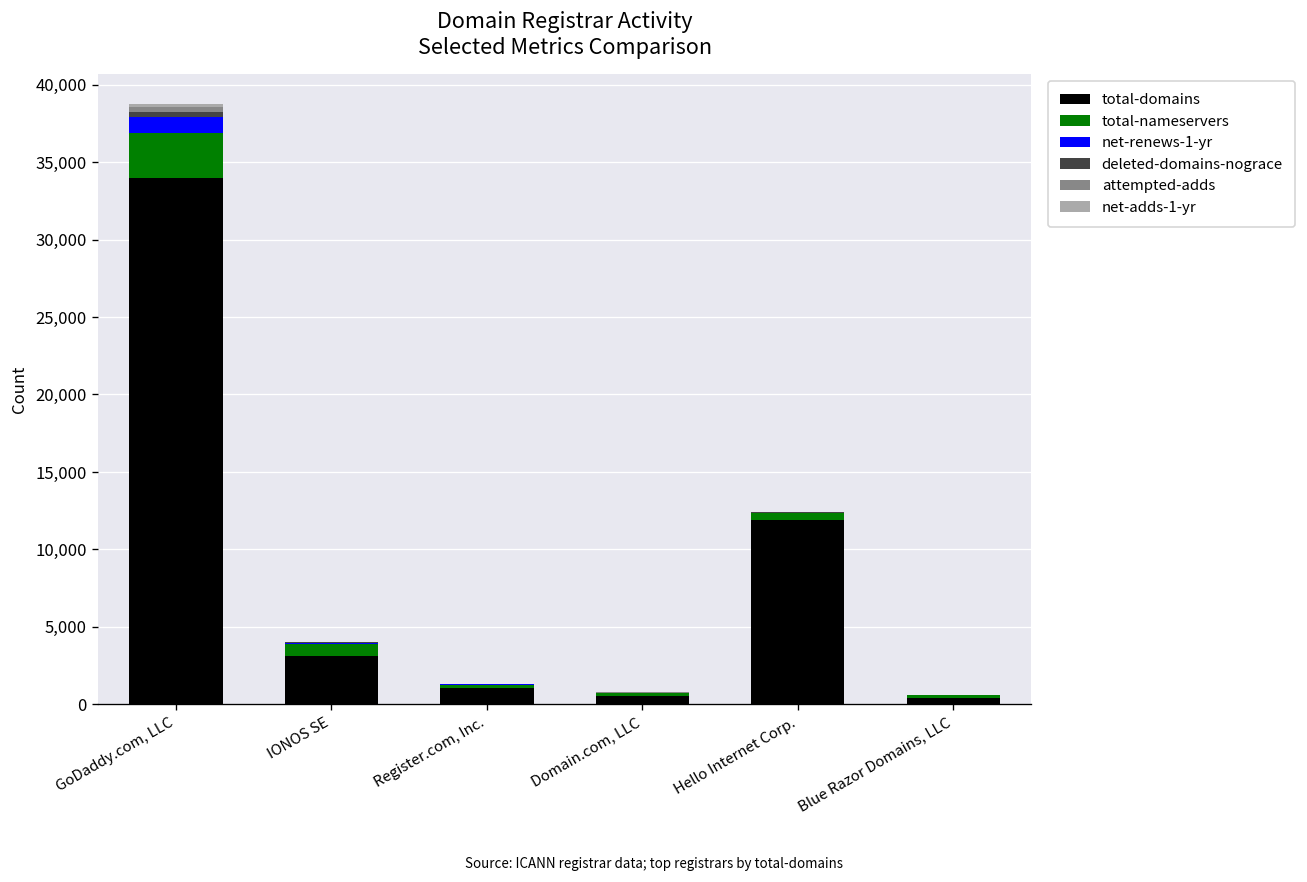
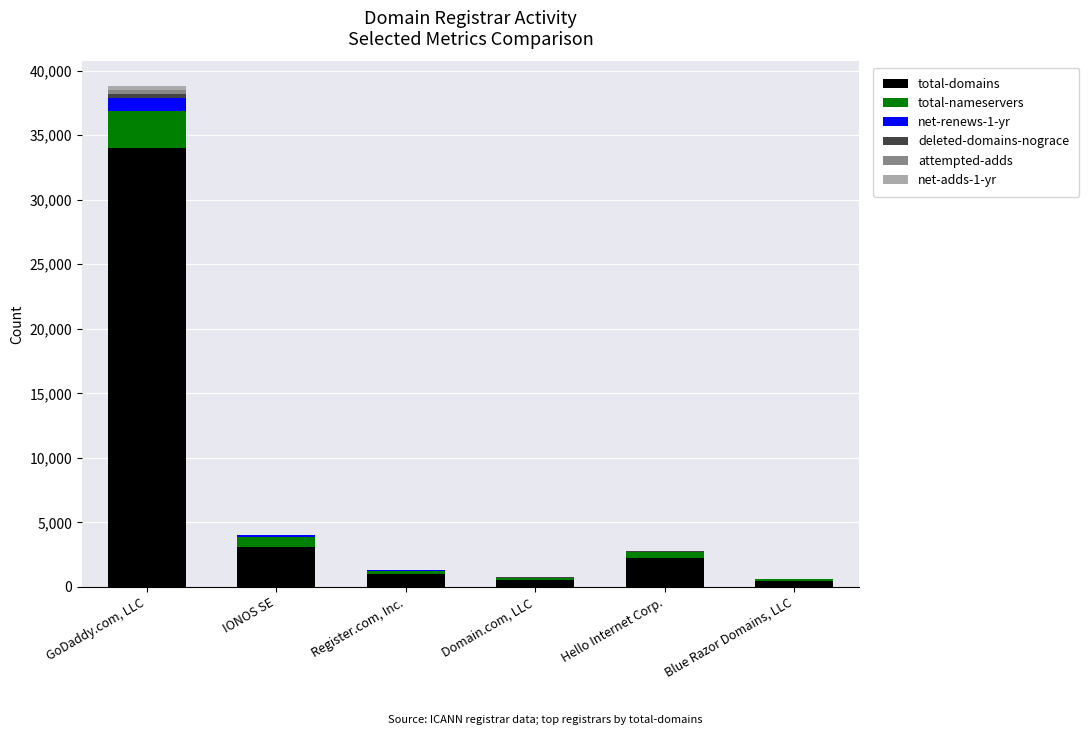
total-domains, Hello Internet Corp.: 11,900 -> 2,300
